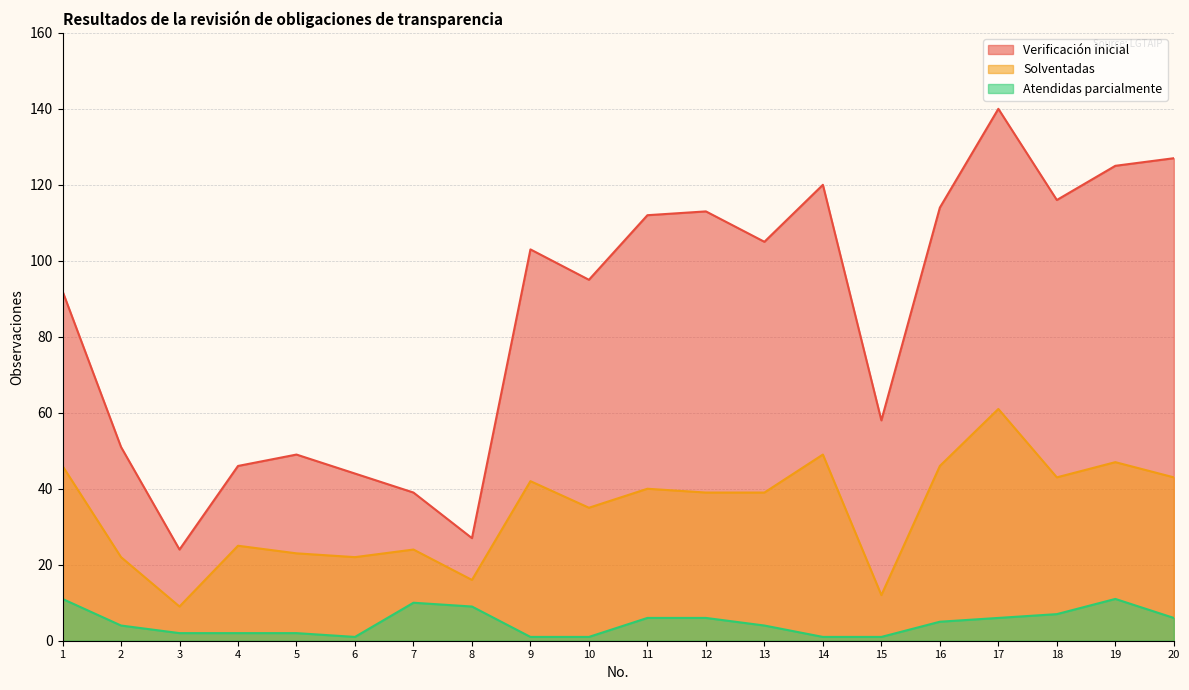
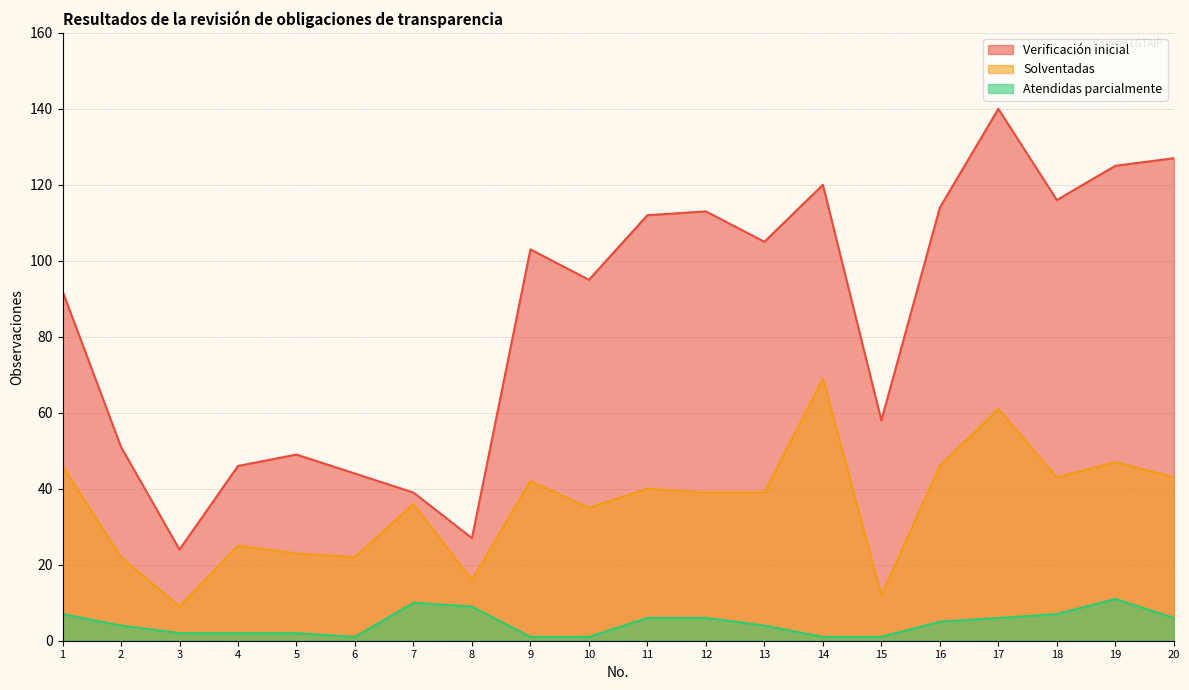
Atendidas parcialmente, 1: 11 -> 7
Solventadas, 7: 24 -> 36
Solventadas, 14: 49 -> 69
